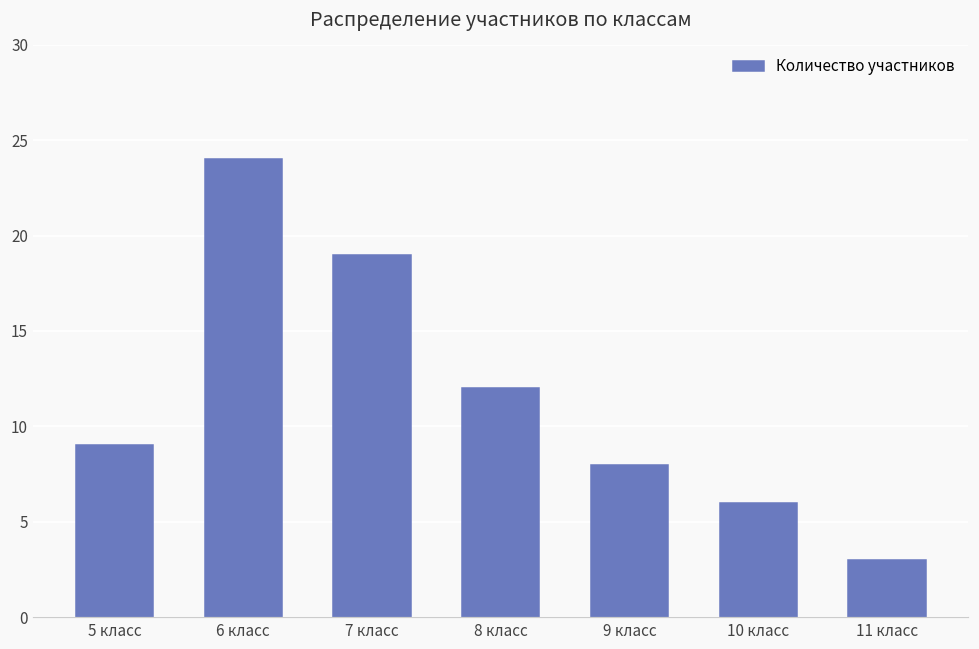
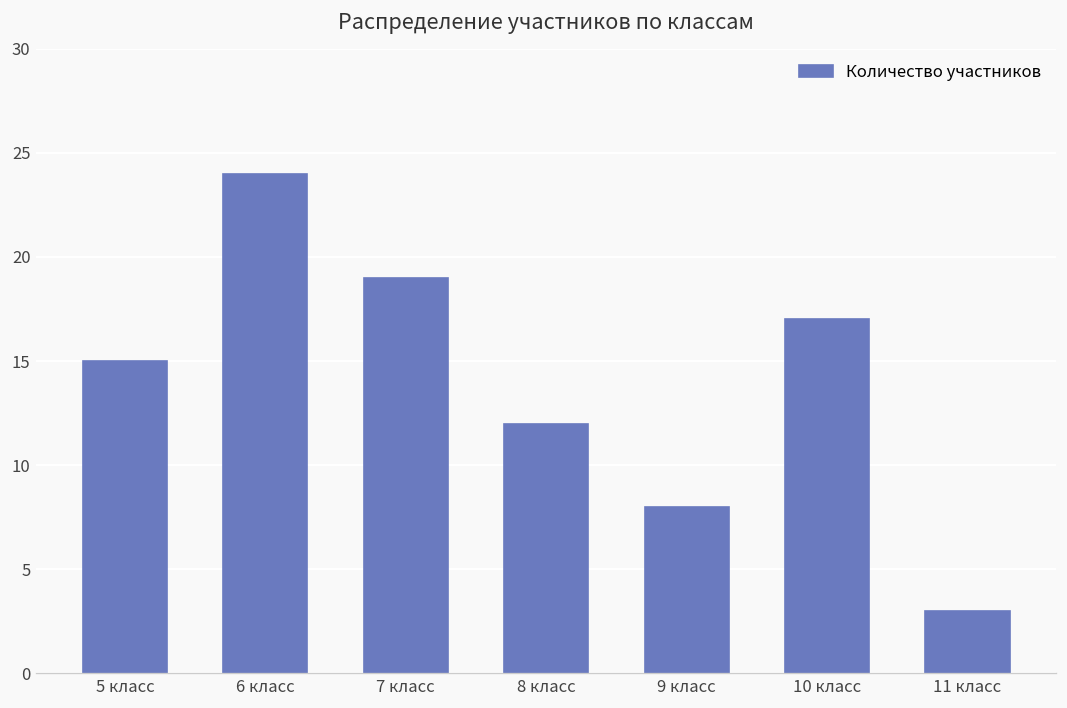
5 класс: 9 -> 15
10 класс: 6 -> 17
